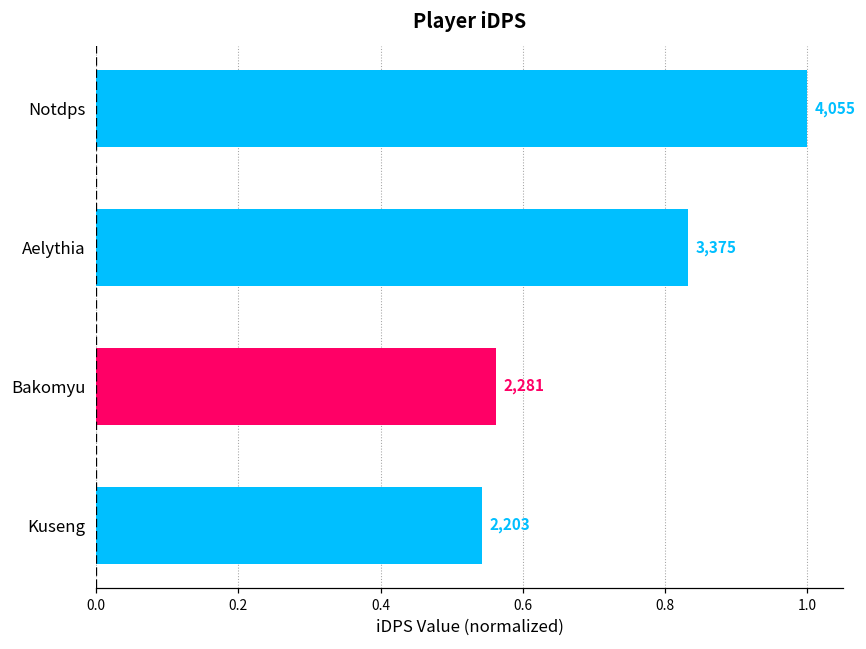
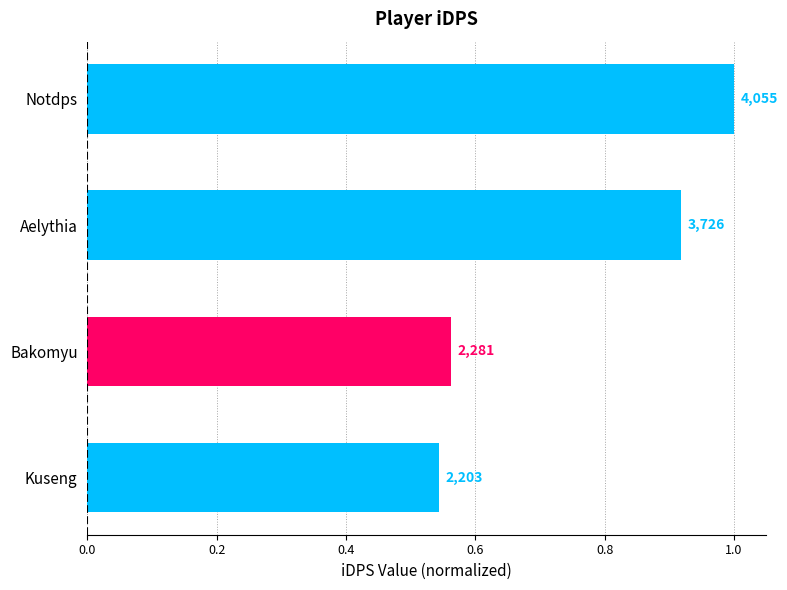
Aelythia: 3,375 -> 3,726
